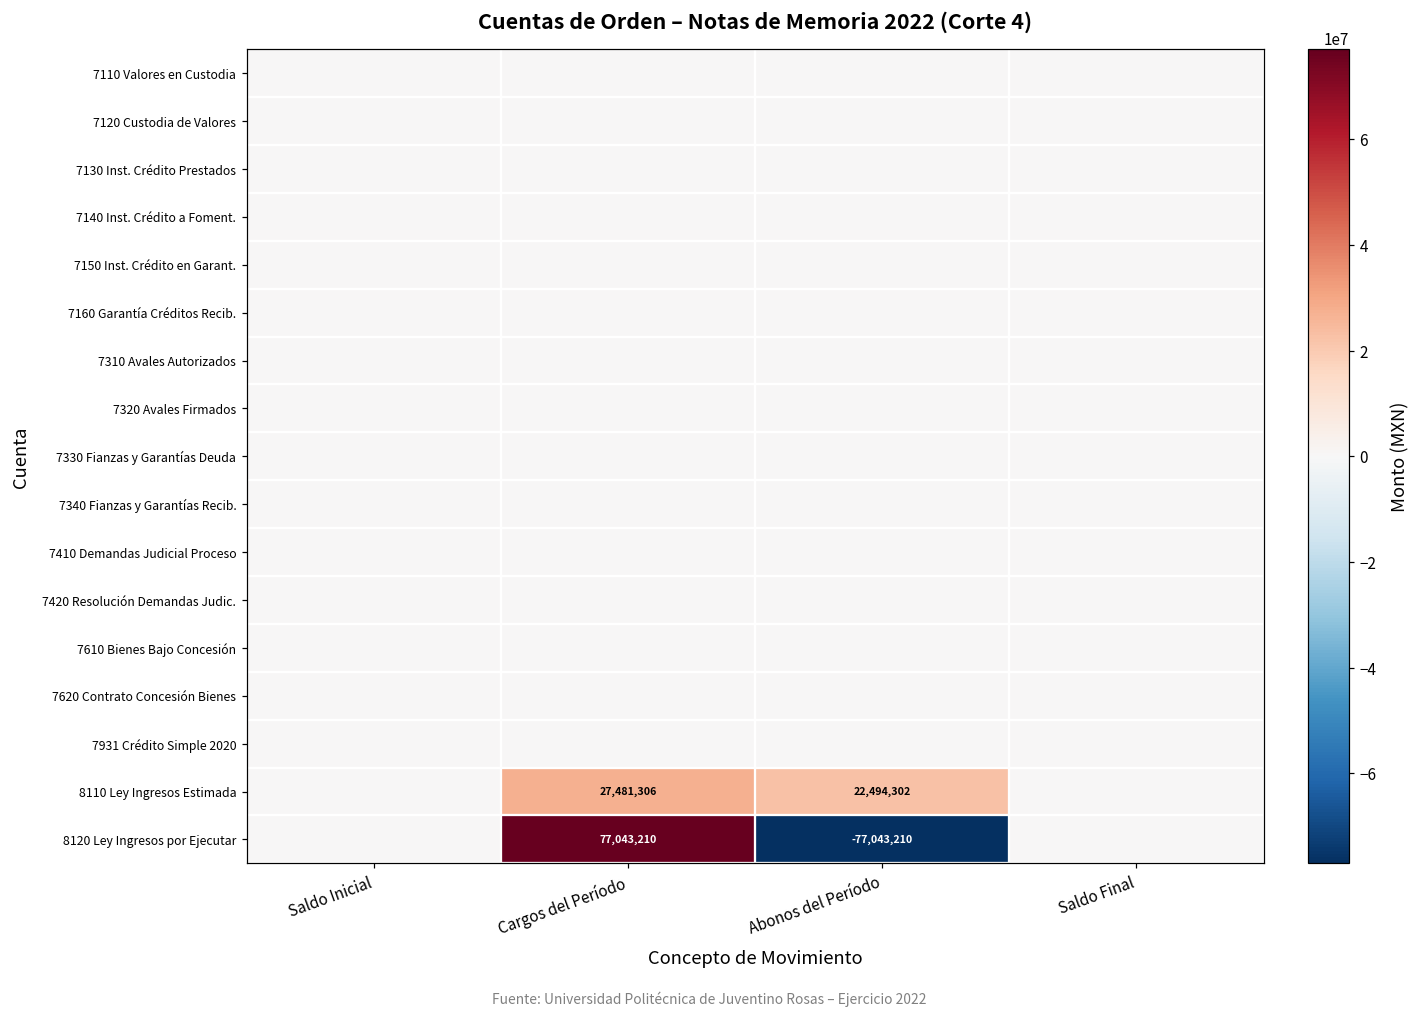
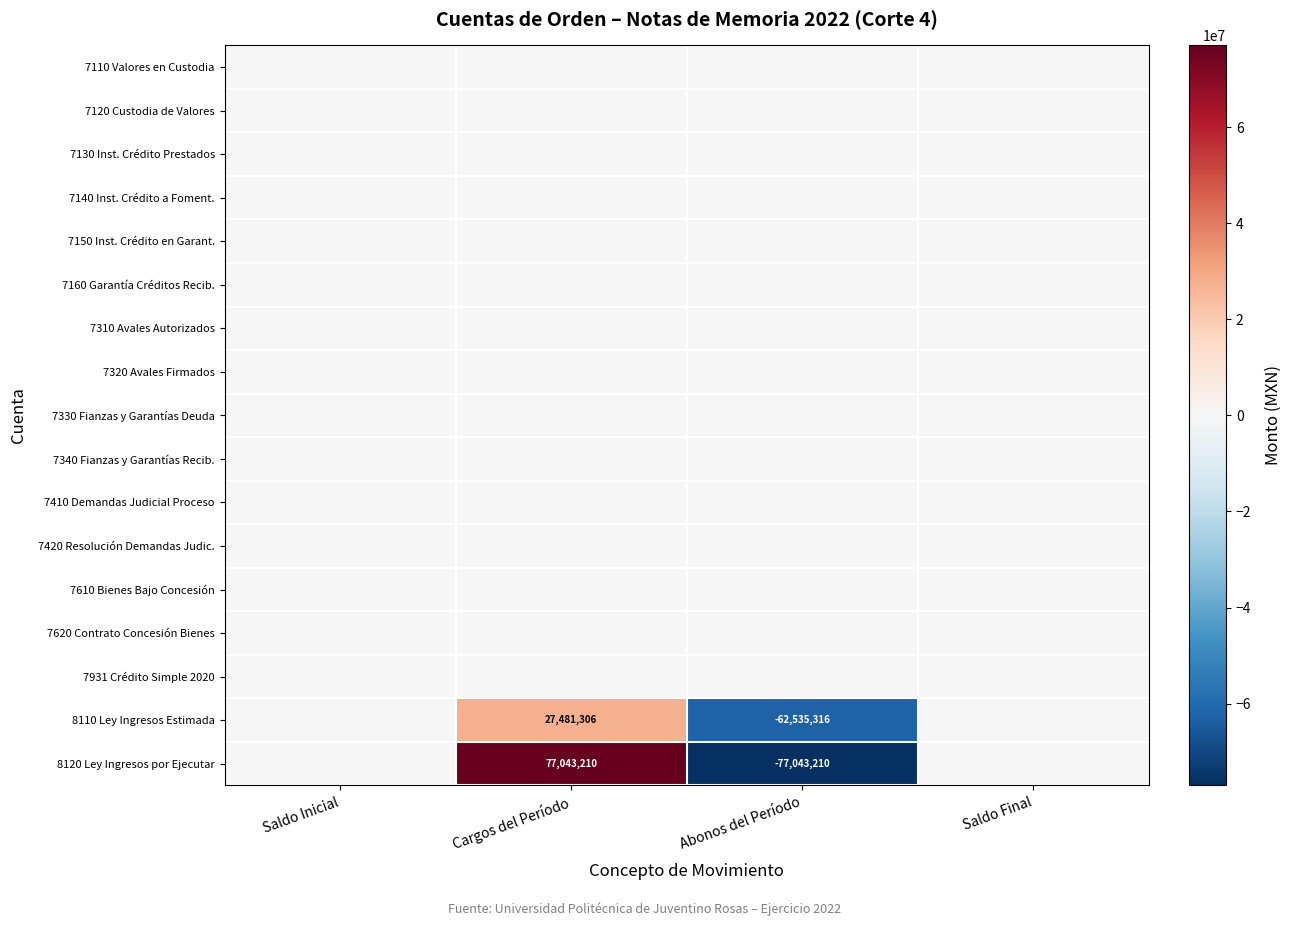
8110 Ley Ingresos Estimada, Abonos del Período: 22,494,302 -> -62,535,316
